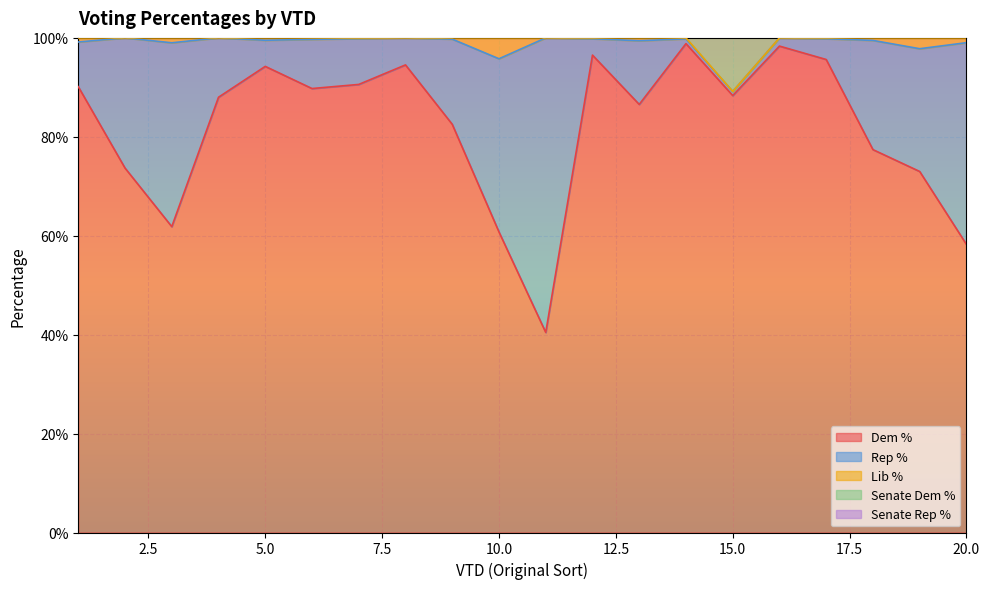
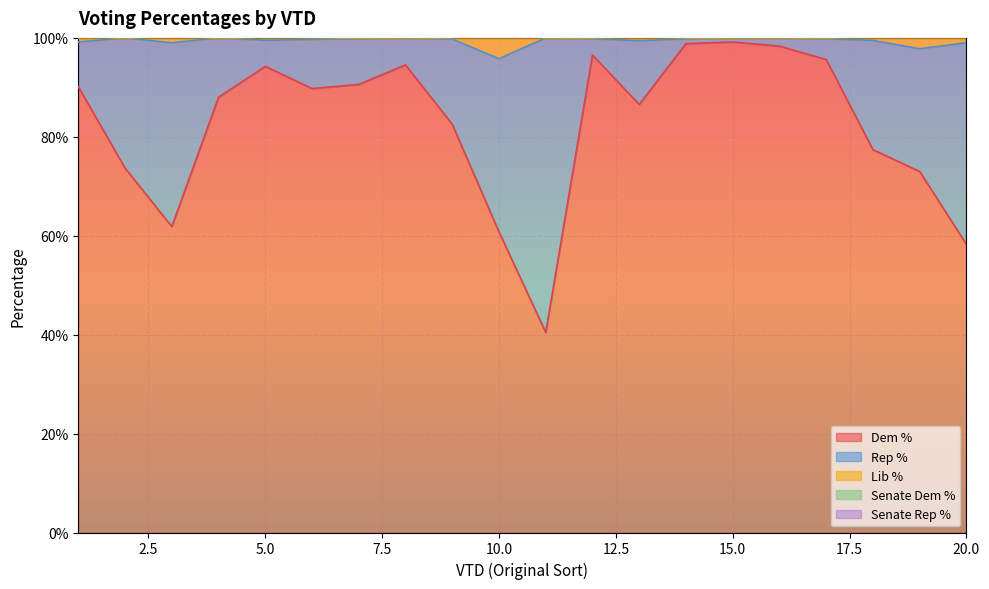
Dem %, 15.0: 88% -> 99%
